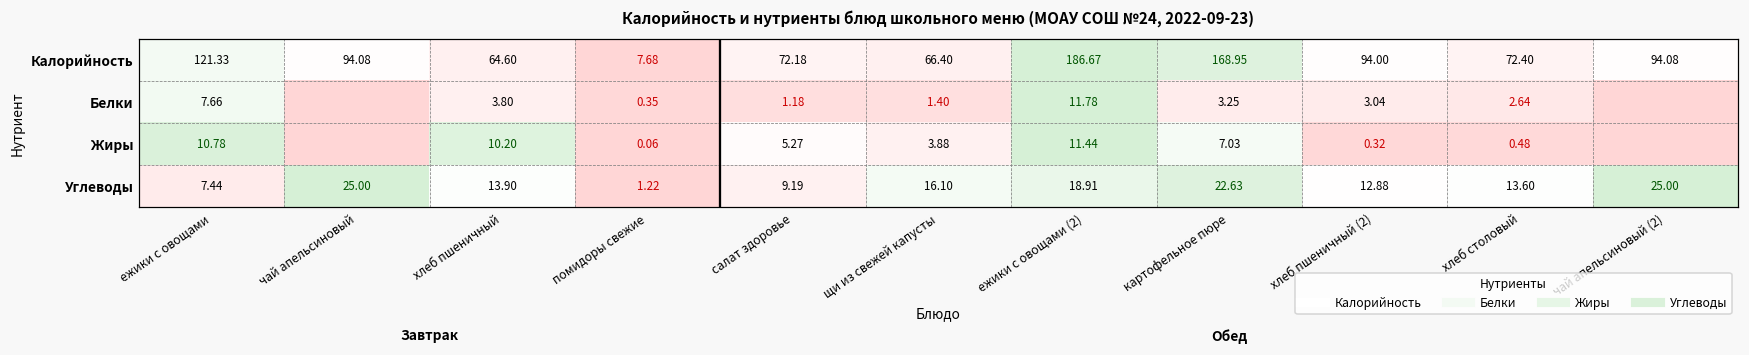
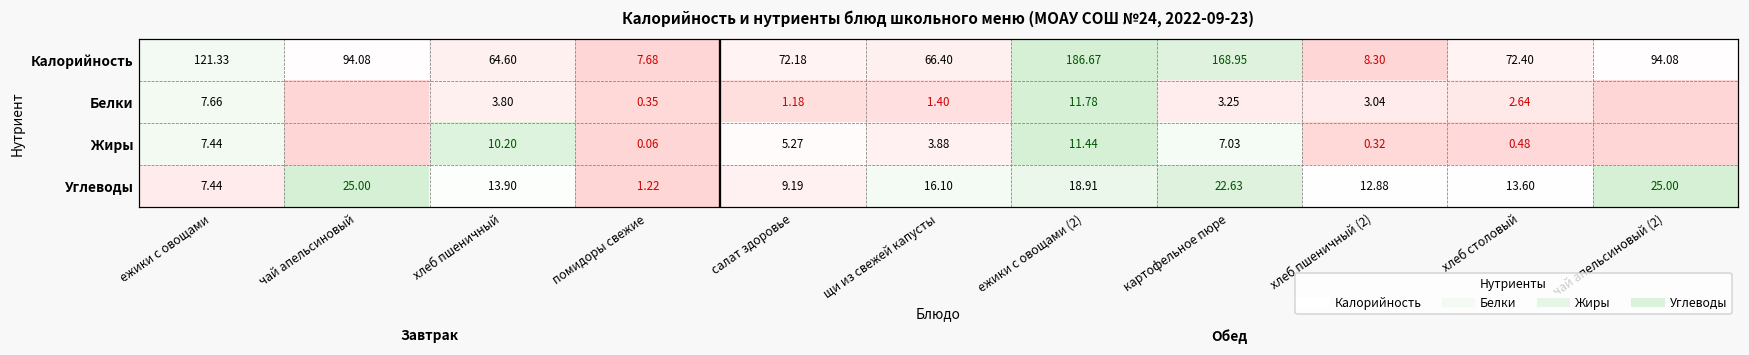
Калорийность, хлеб пшеничный (2): 94.00 -> 8.30
Жиры, ежики с овощами: 10.78 -> 7.44
